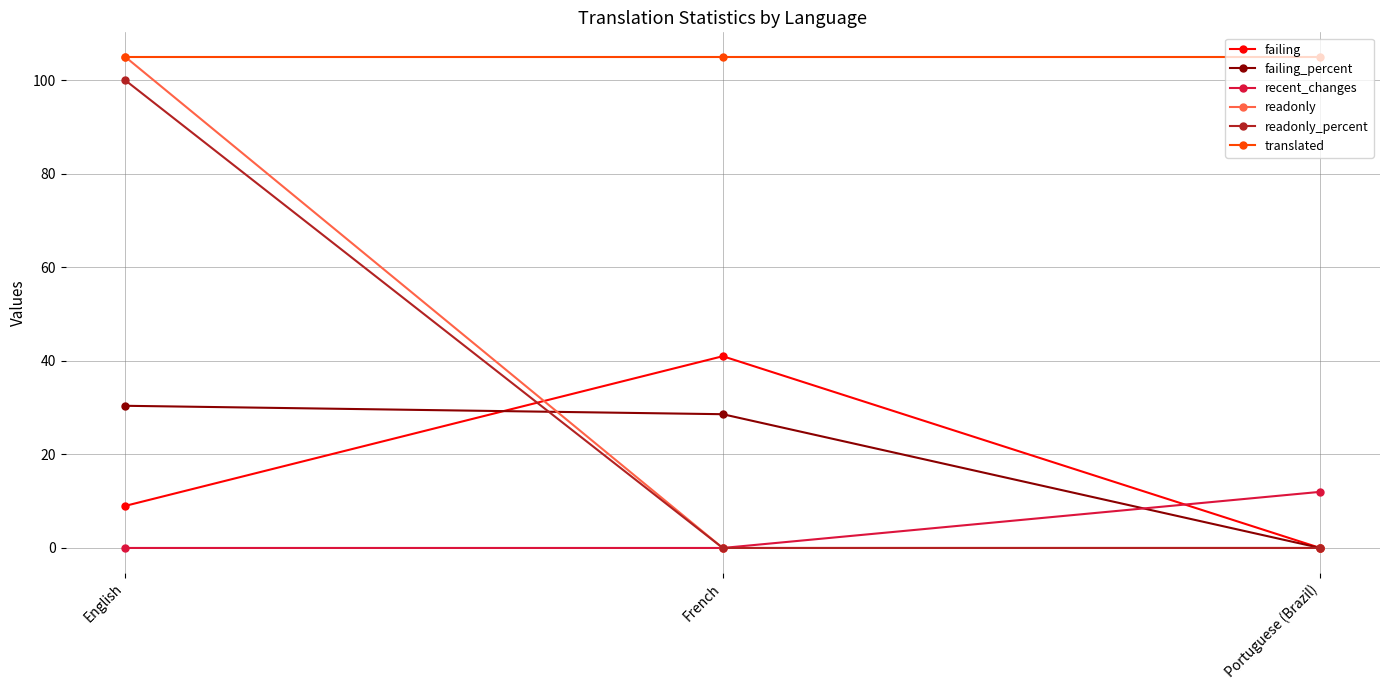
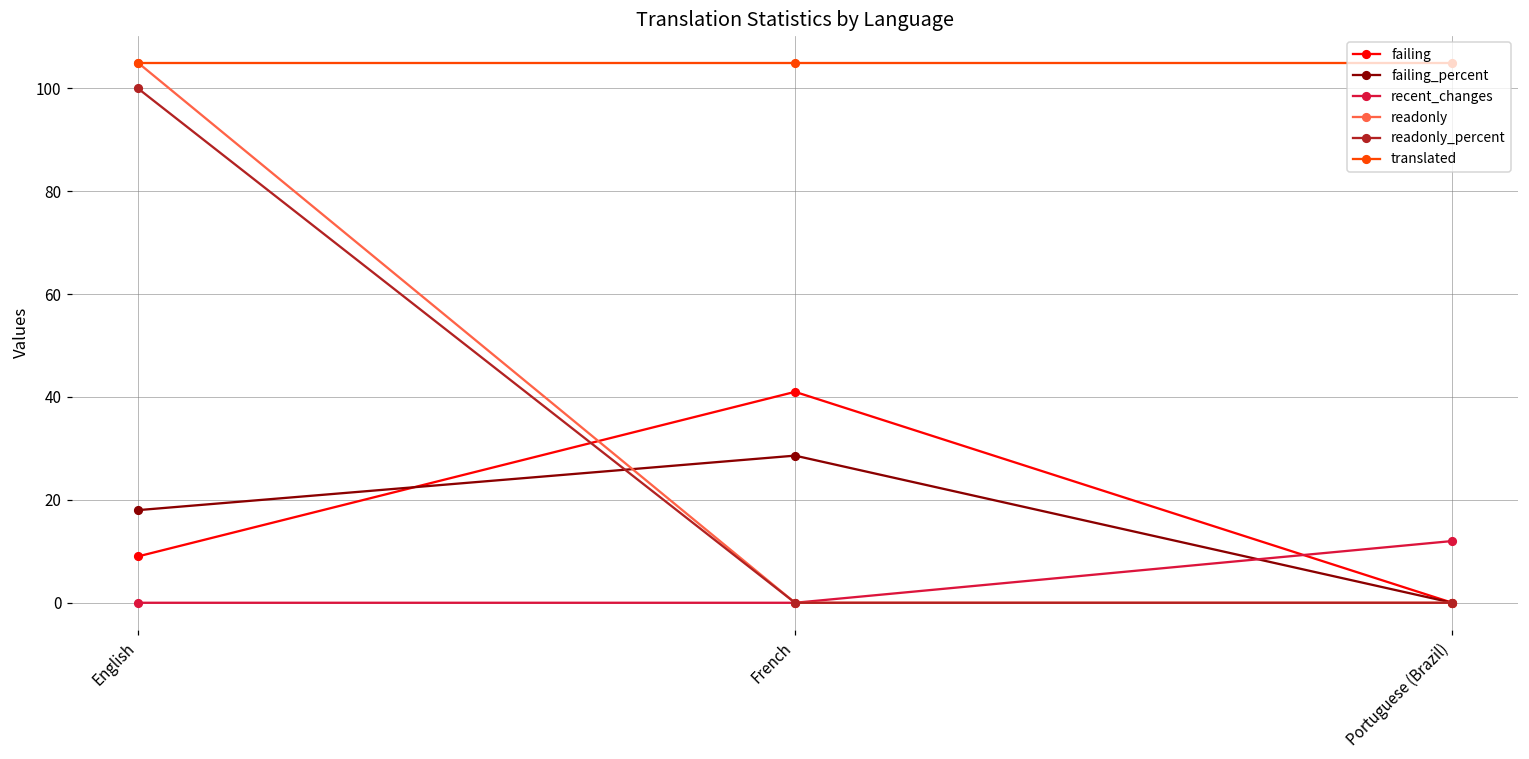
failing_percent, English: 30 -> 18
